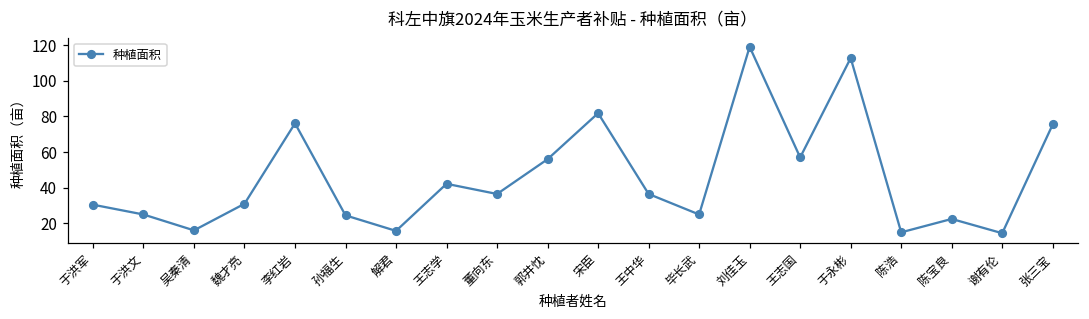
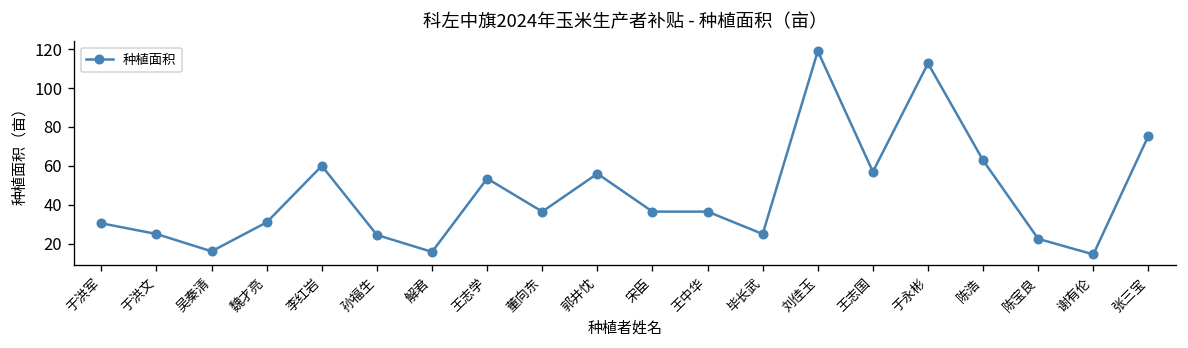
李红岩: 76 -> 60
王志学: 42 -> 54
宋臣: 82 -> 37
陈浩: 15 -> 63
